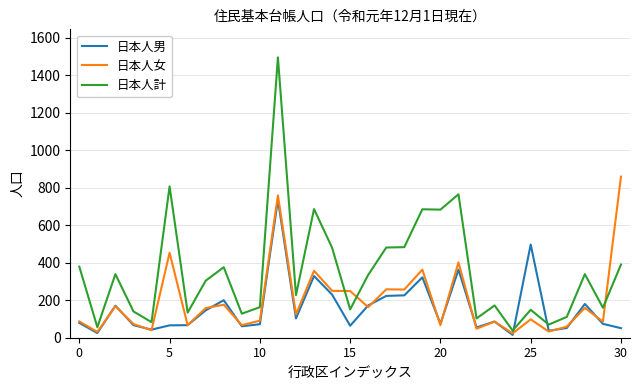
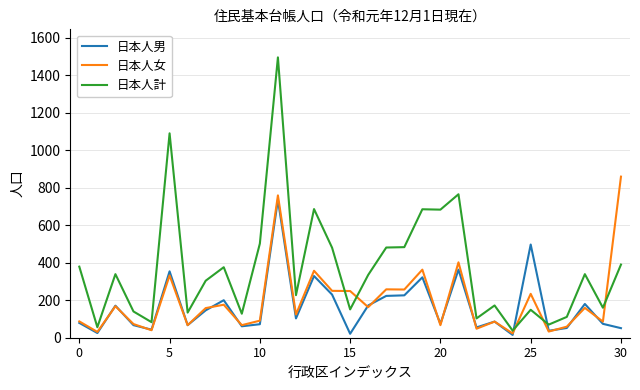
日本人男, 5: 70 -> 350
日本人女, 5: 450 -> 330
日本人計, 5: 810 -> 1090
日本人計, 10: 160 -> 500
日本人男, 15: 60 -> 20
日本人女, 25: 100 -> 230
